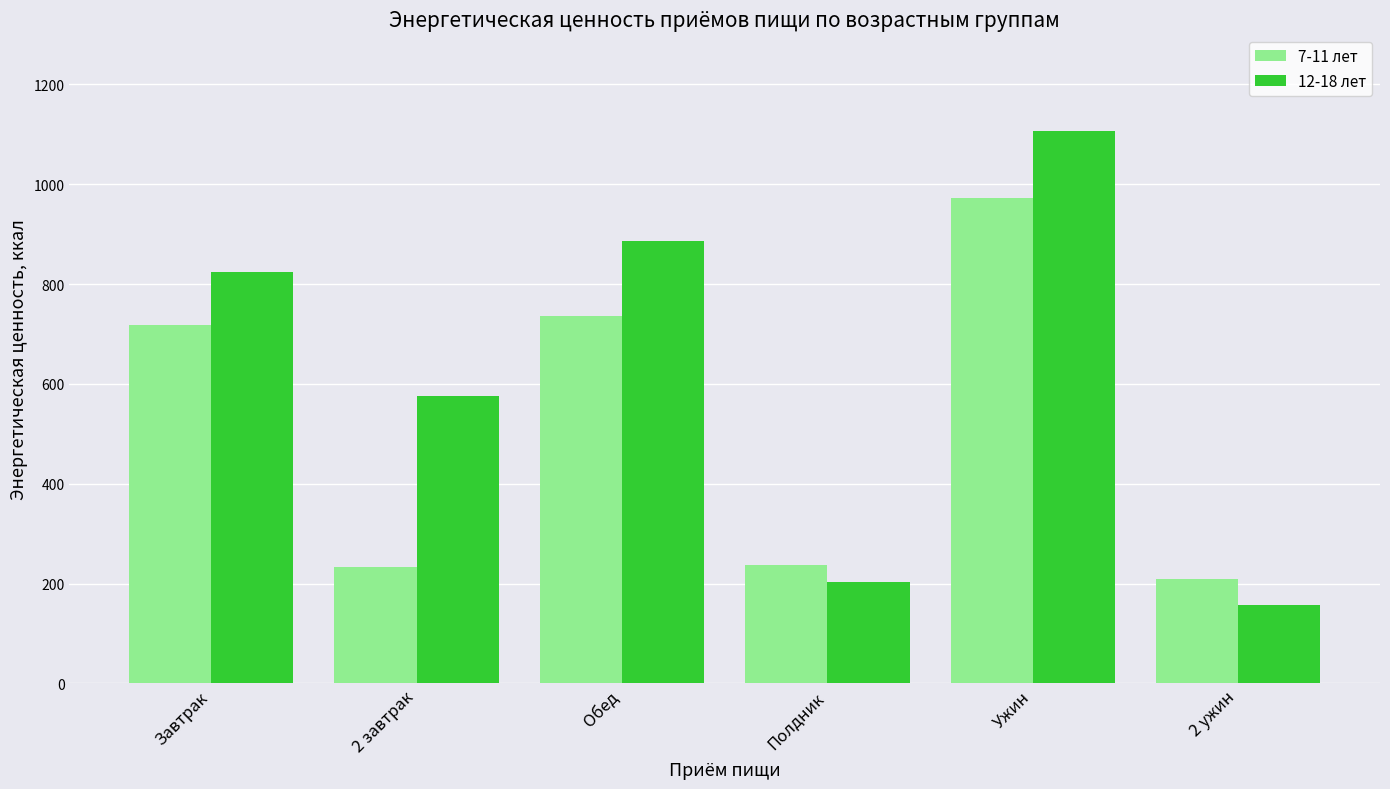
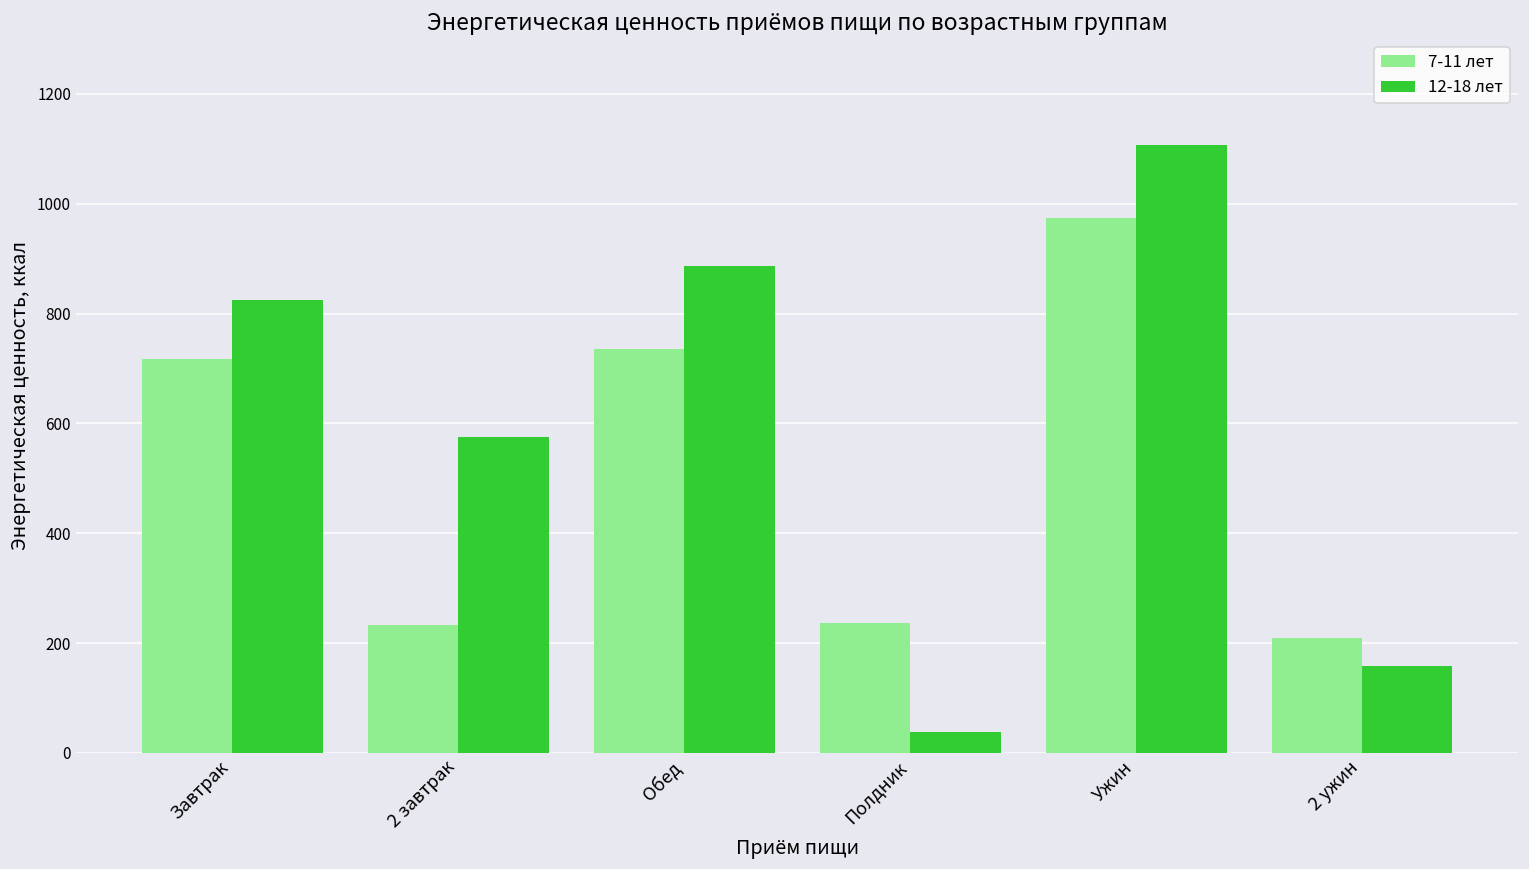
12-18 лет, Полдник: 200 -> 40
